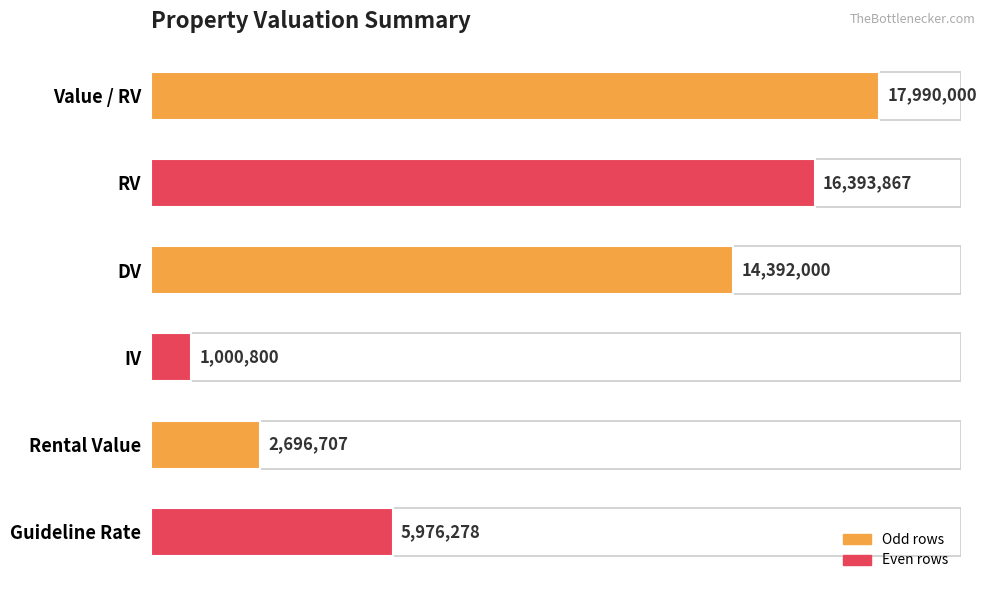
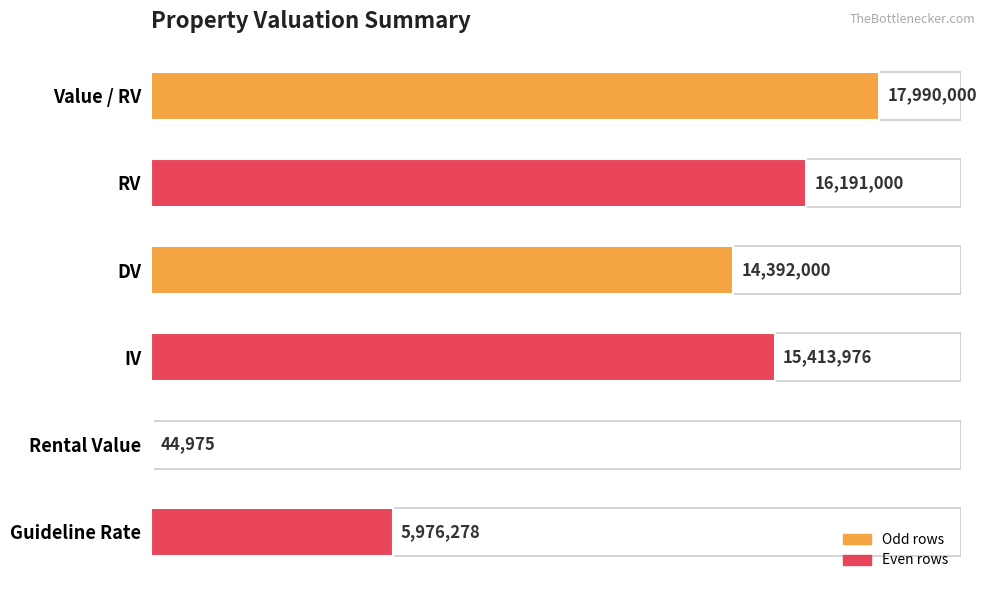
RV: 16,393,867 -> 16,191,000
IV: 1,000,800 -> 15,413,976
Rental Value: 2,696,707 -> 44,975
